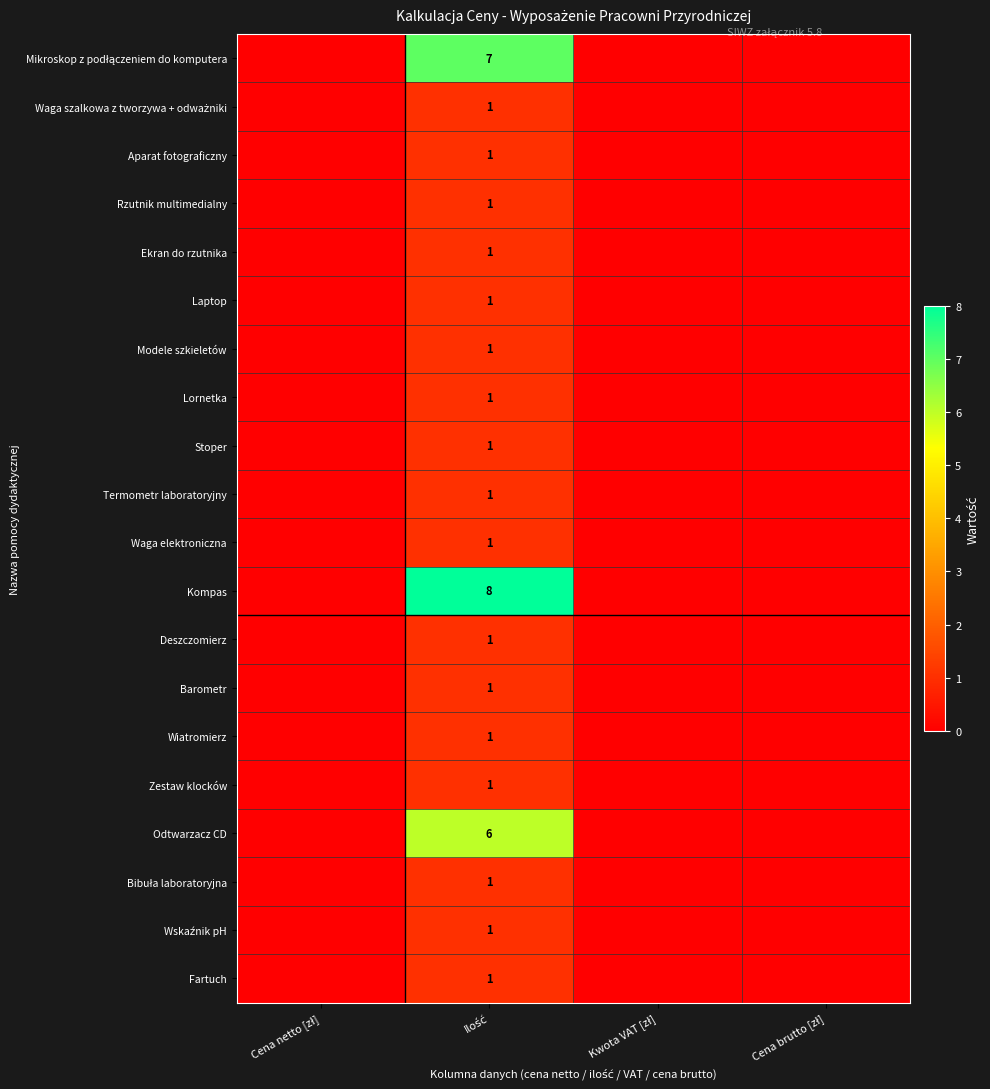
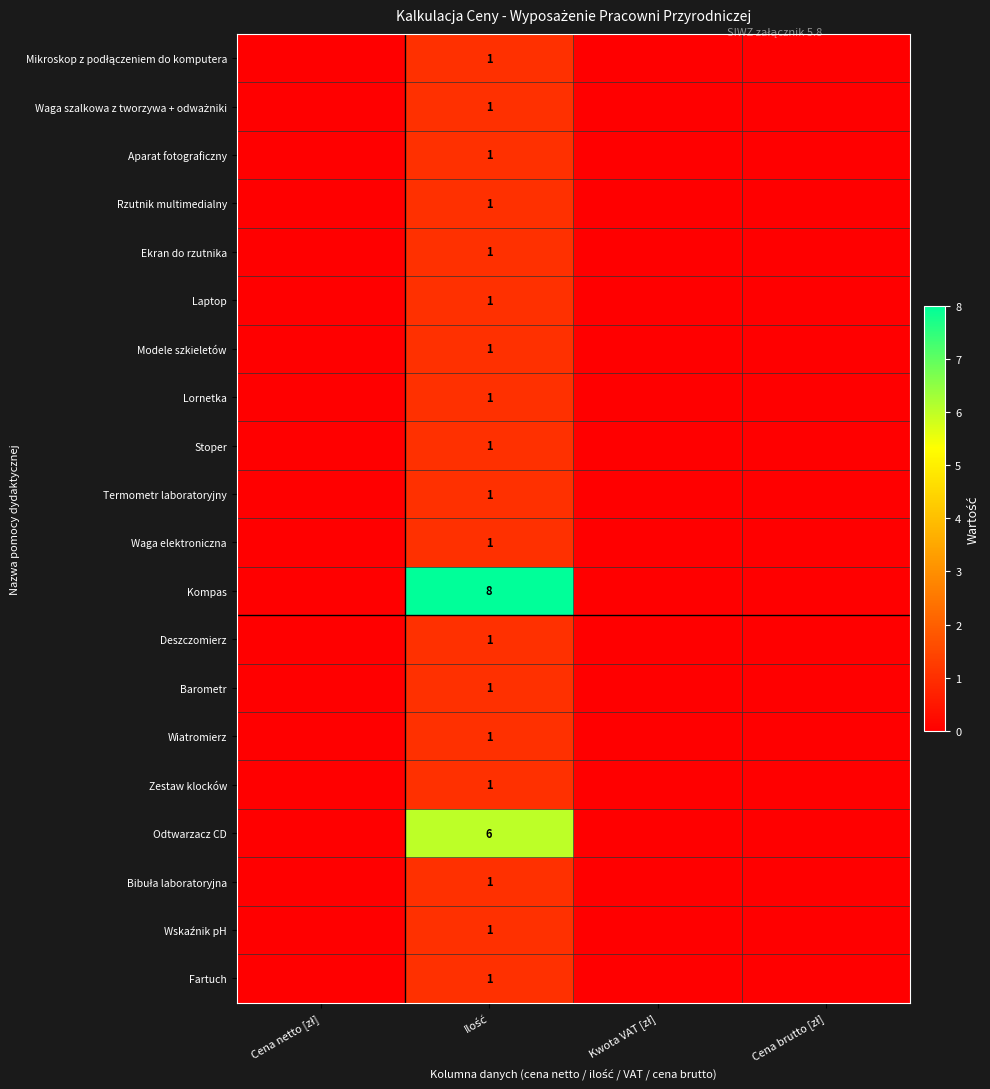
Mikroskop z podłączeniem do komputera, Ilość: 7 -> 1
